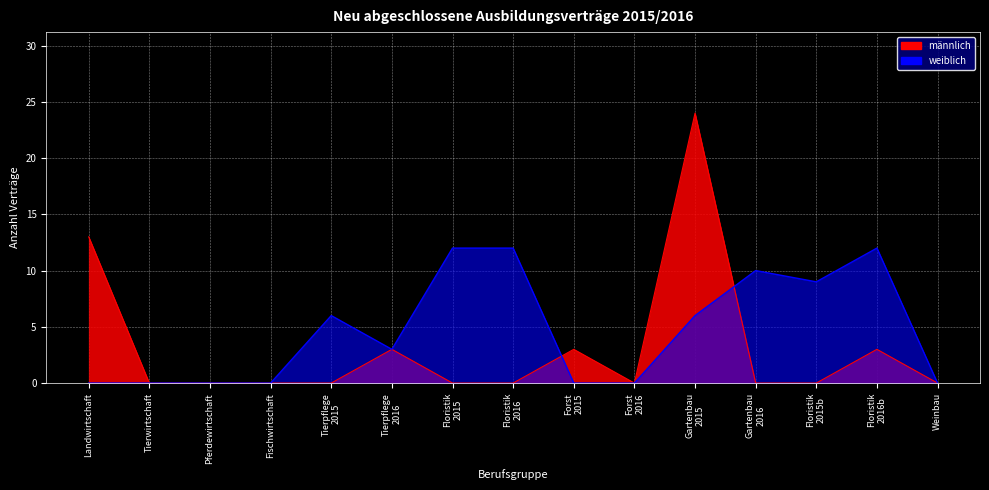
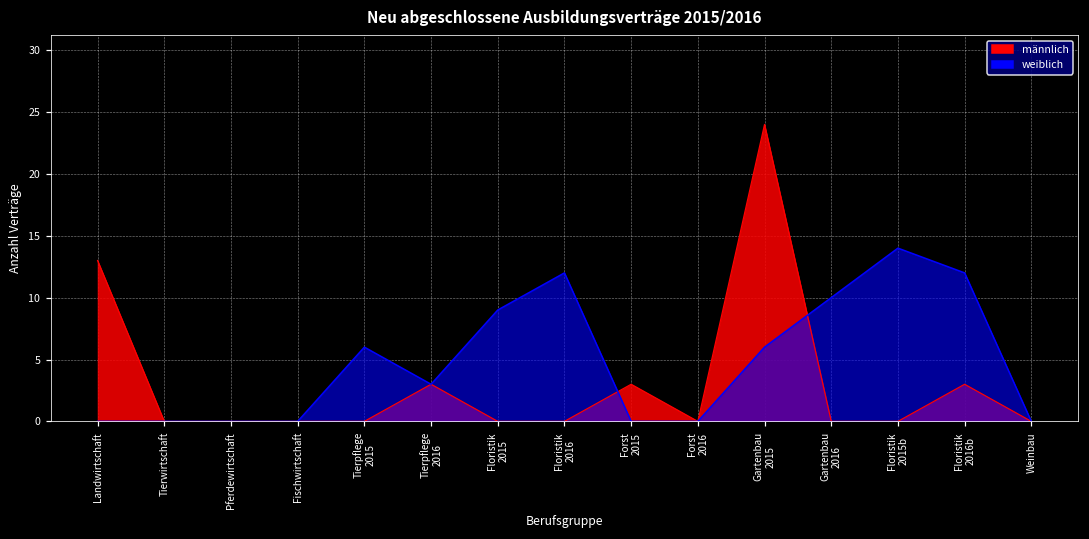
weiblich, Floristik 2015: 12 -> 9
weiblich, Floristik 2015b: 9 -> 14
